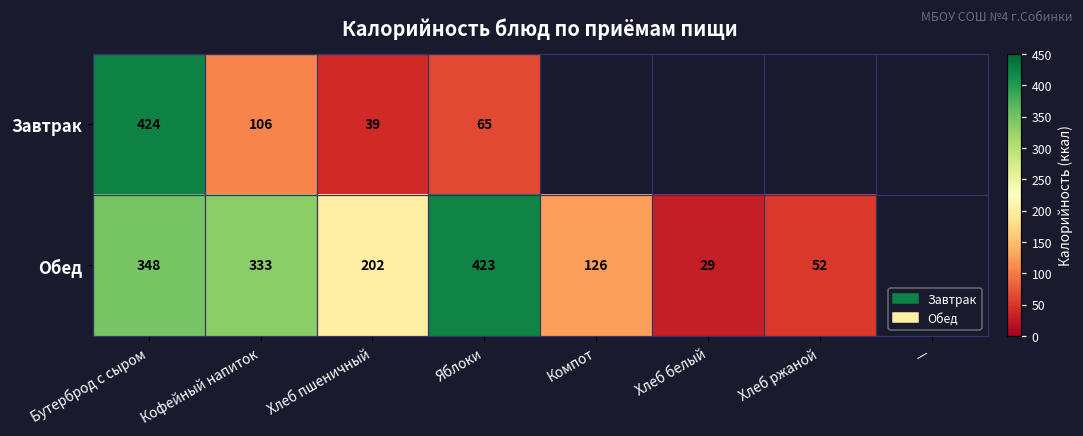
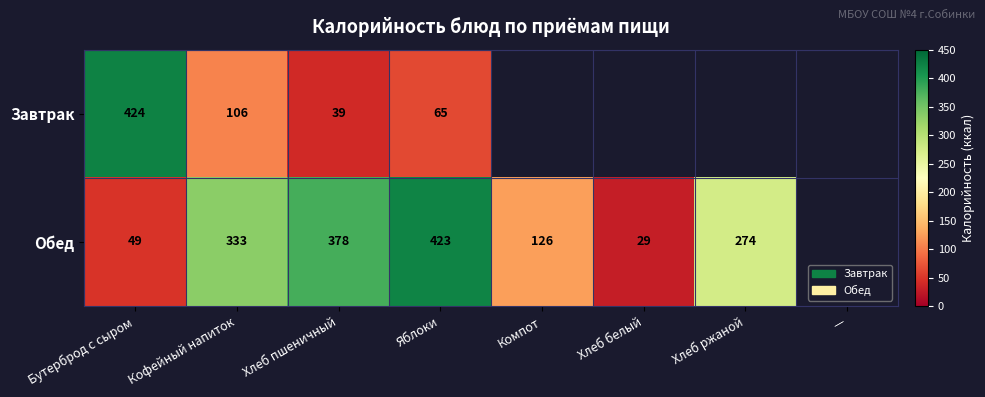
Обед, Бутерброд с сыром: 348 -> 49
Обед, Хлеб пшеничный: 202 -> 378
Обед, Хлеб ржаной: 52 -> 274
